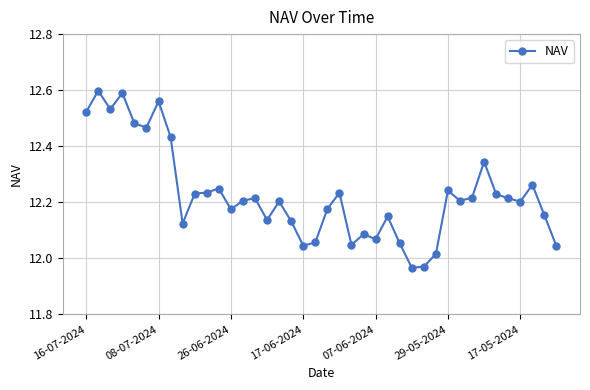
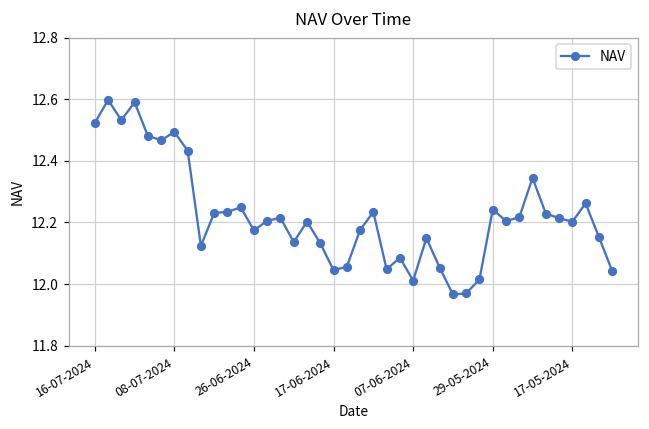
08-07-2024: 12.56 -> 12.49
07-06-2024: 12.07 -> 12.01
